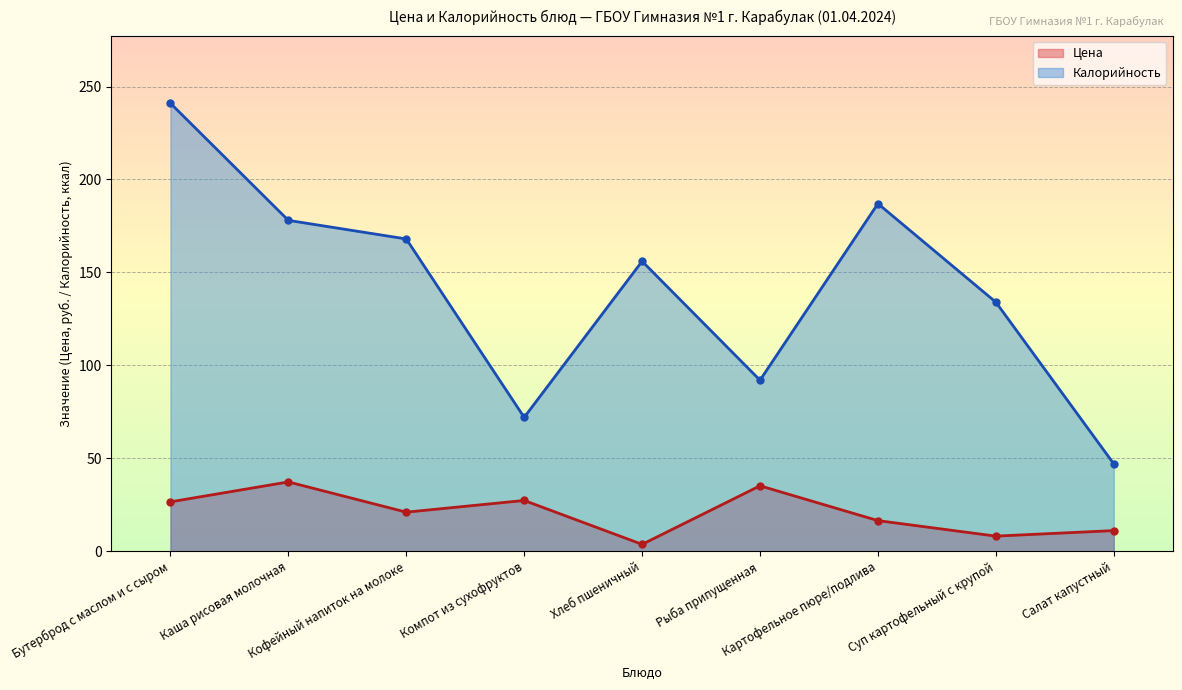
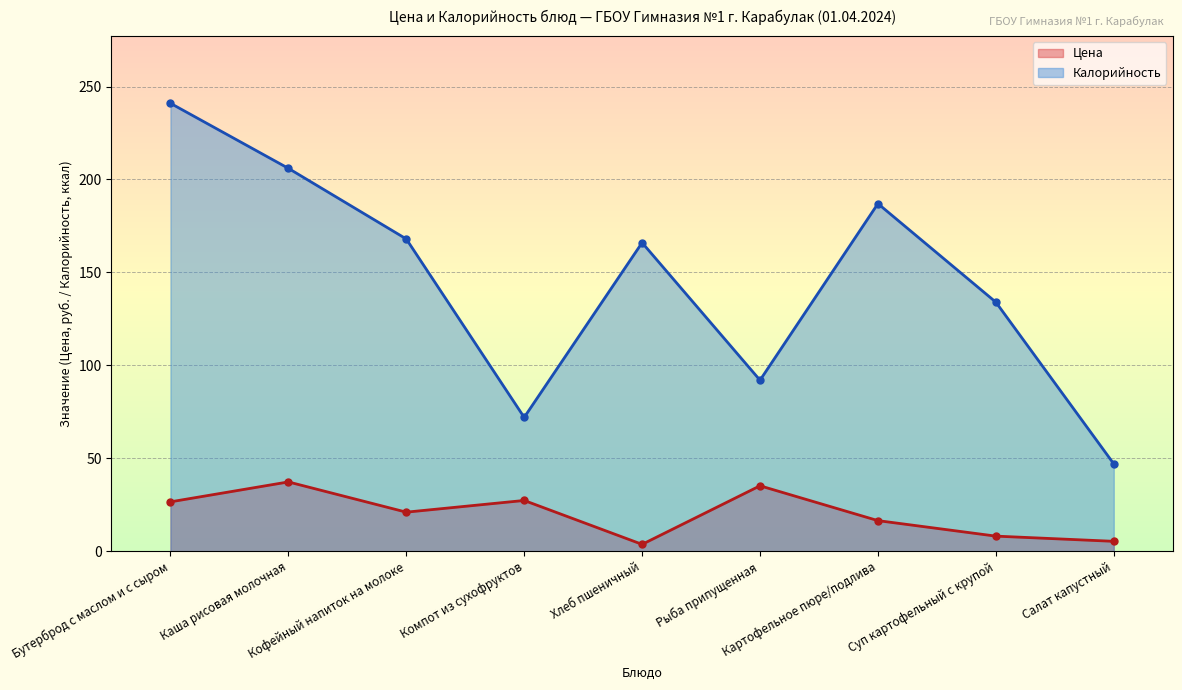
Калорийность, Каша рисовая молочная: 178 -> 206
Калорийность, Хлеб пшеничный: 156 -> 166
Цена, Салат капустный: 11 -> 5
